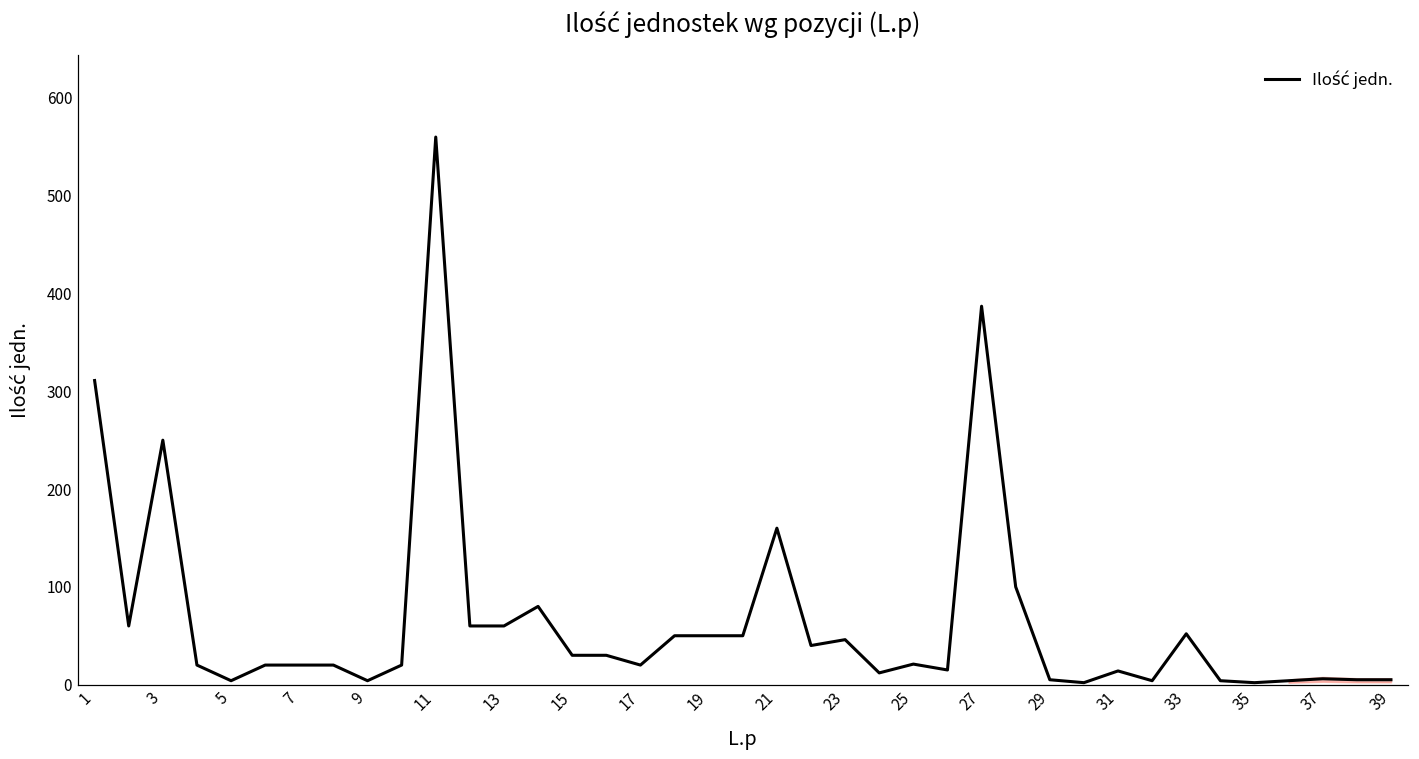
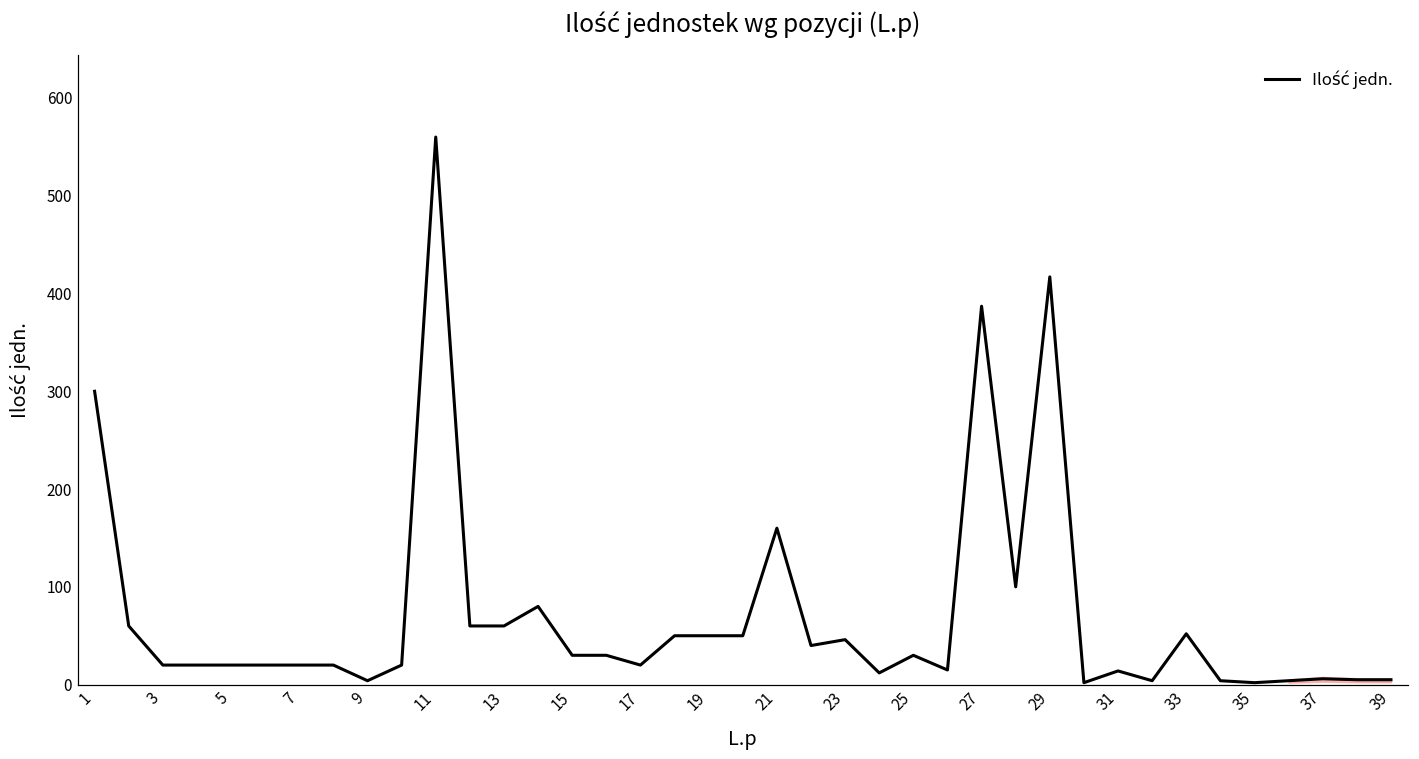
Ilość jedn., 1: 310 -> 300
Ilość jedn., 3: 250 -> 20
Ilość jedn., 5: 0 -> 20
Ilość jedn., 25: 20 -> 30
Ilość jedn., 29: 10 -> 420
